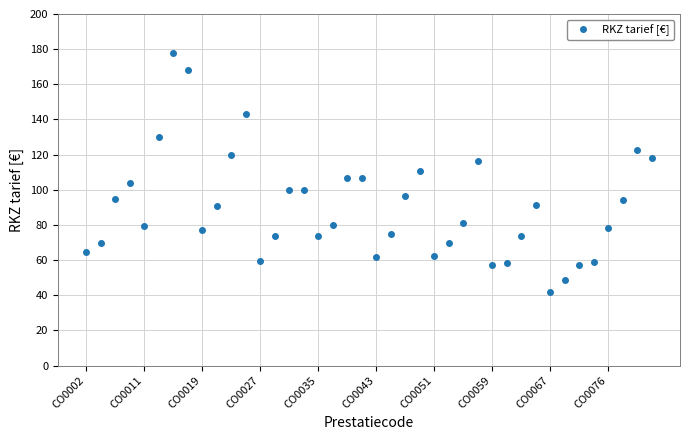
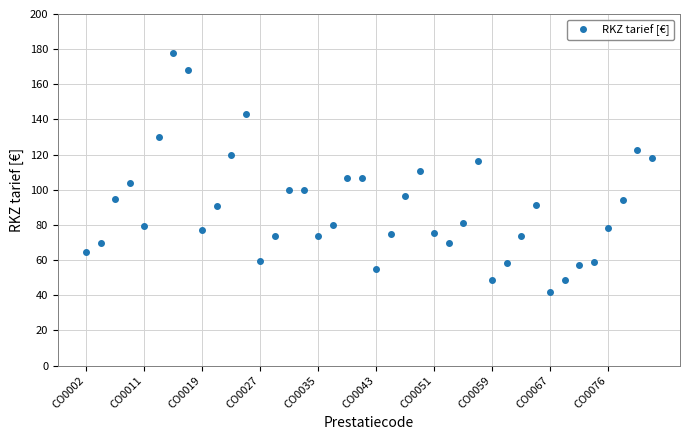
CO0043: 62 -> 55
CO0051: 62 -> 76
CO0059: 57 -> 49
